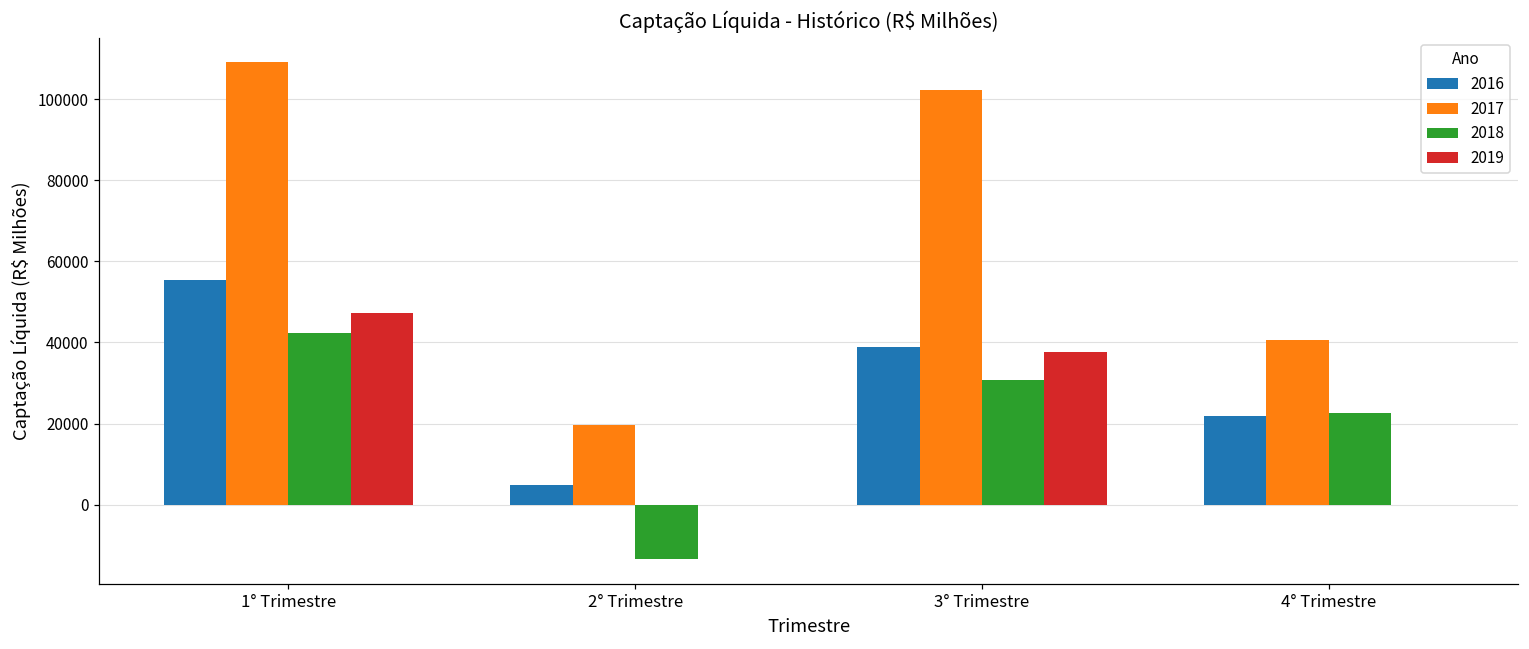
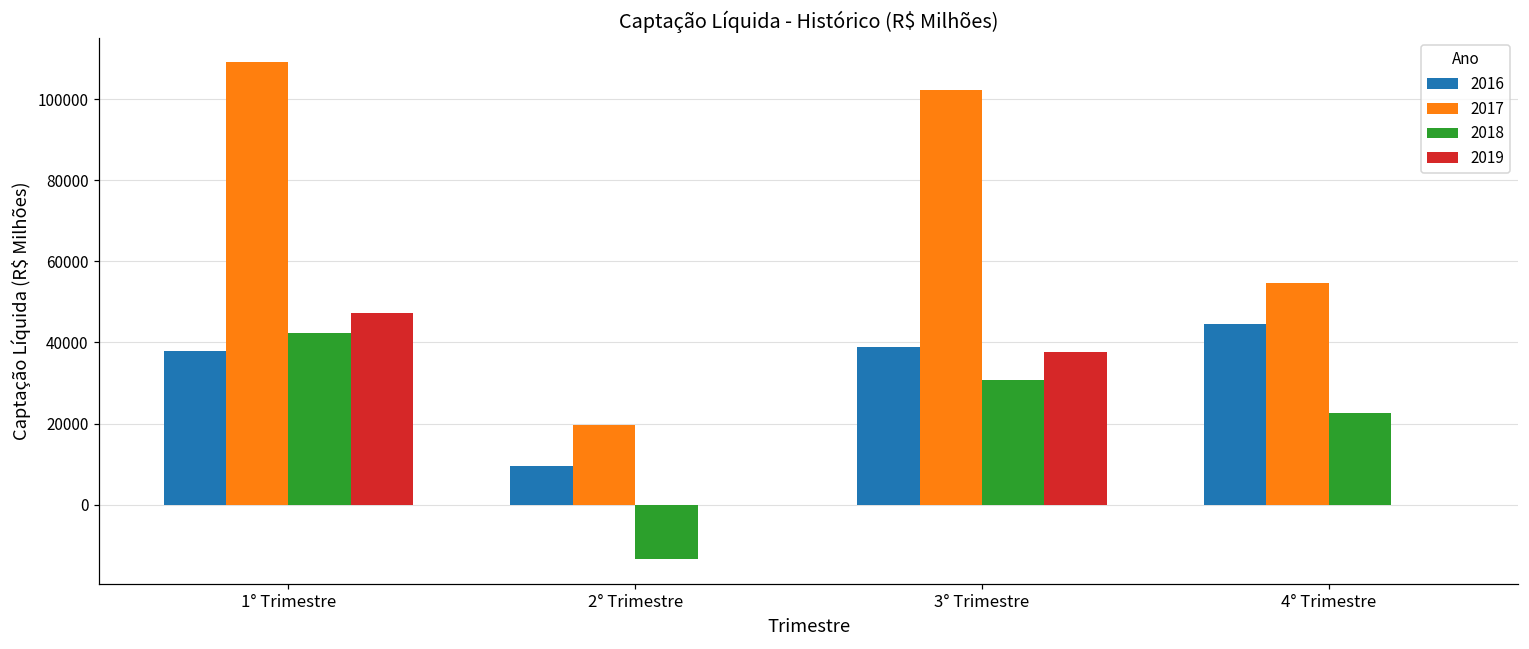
2016, 1° Trimestre: 55000 -> 38000
2016, 2° Trimestre: 5000 -> 9000
2016, 4° Trimestre: 22000 -> 45000
2017, 4° Trimestre: 41000 -> 55000
